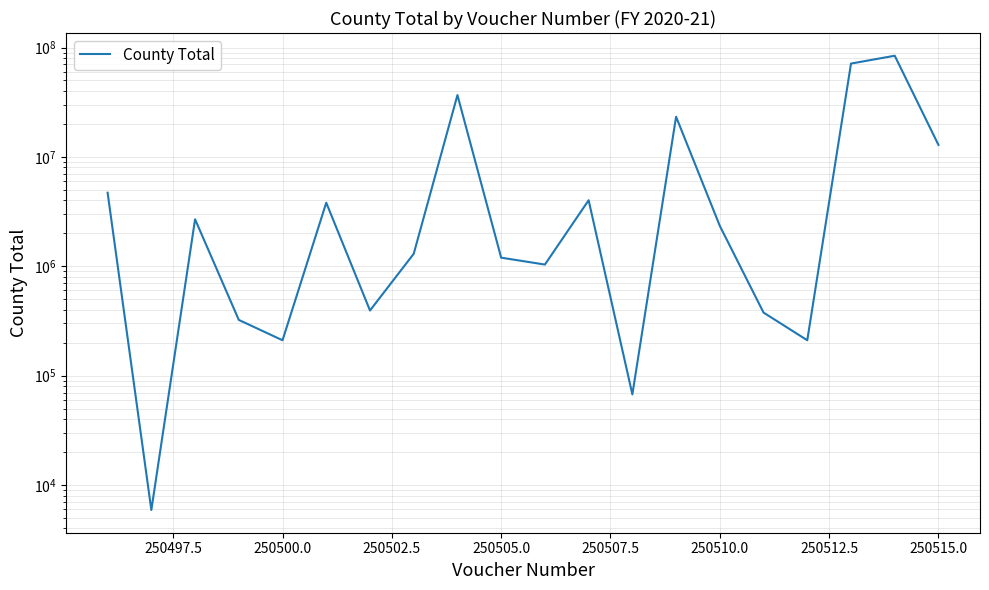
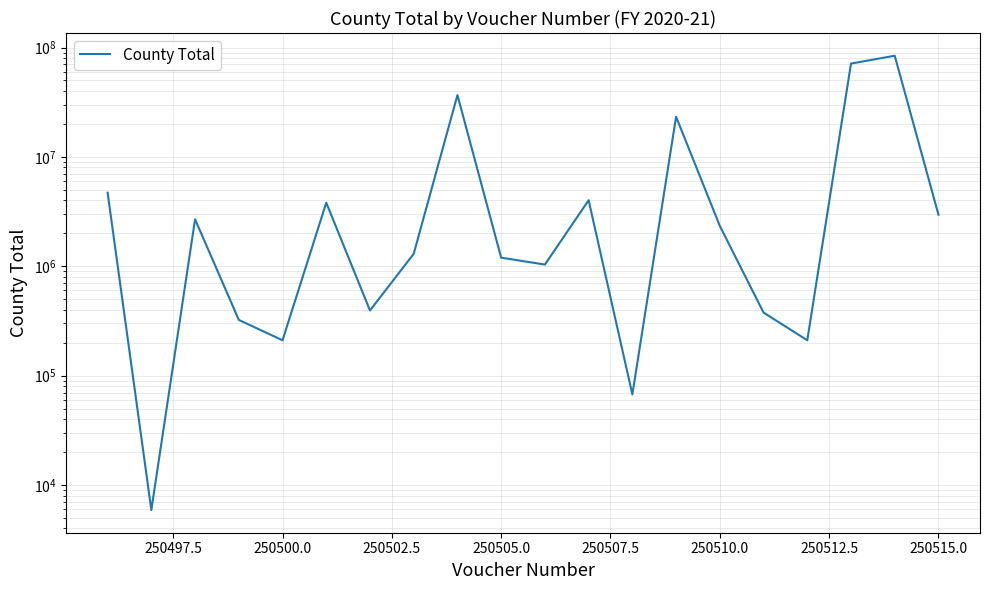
250515.0: 13000000 -> 3000000
